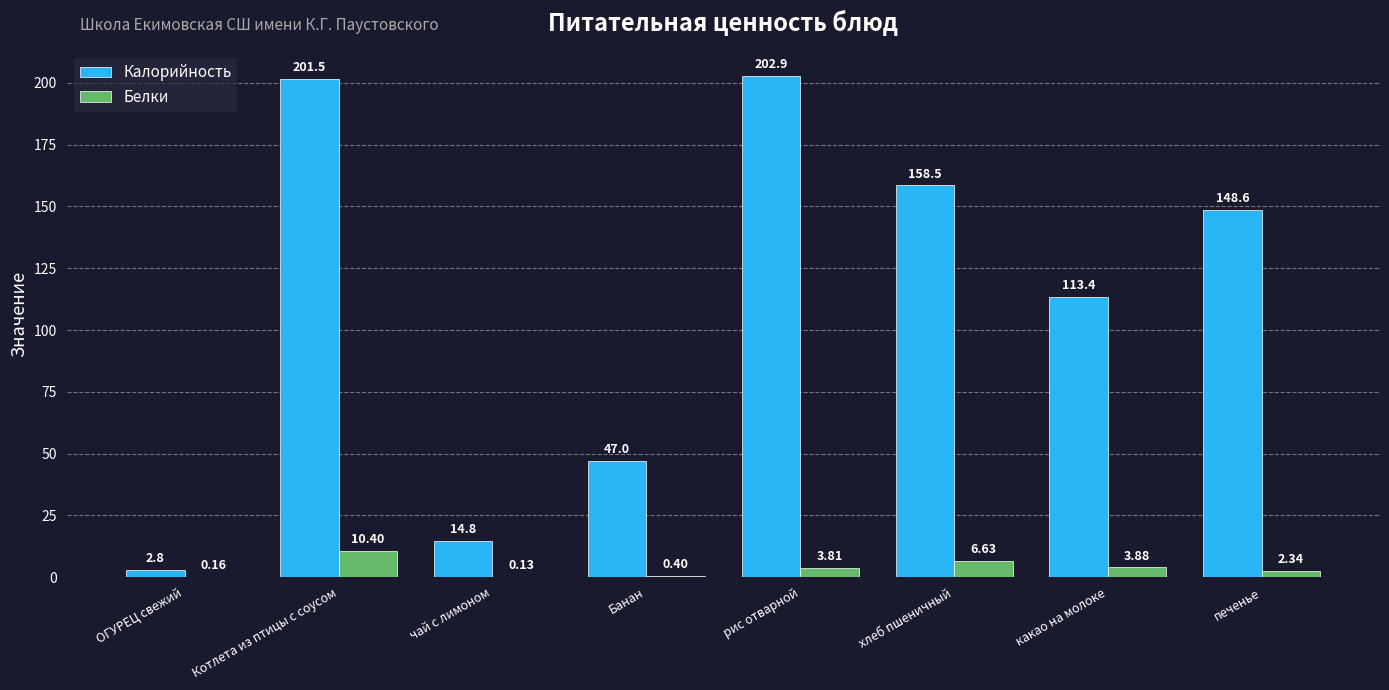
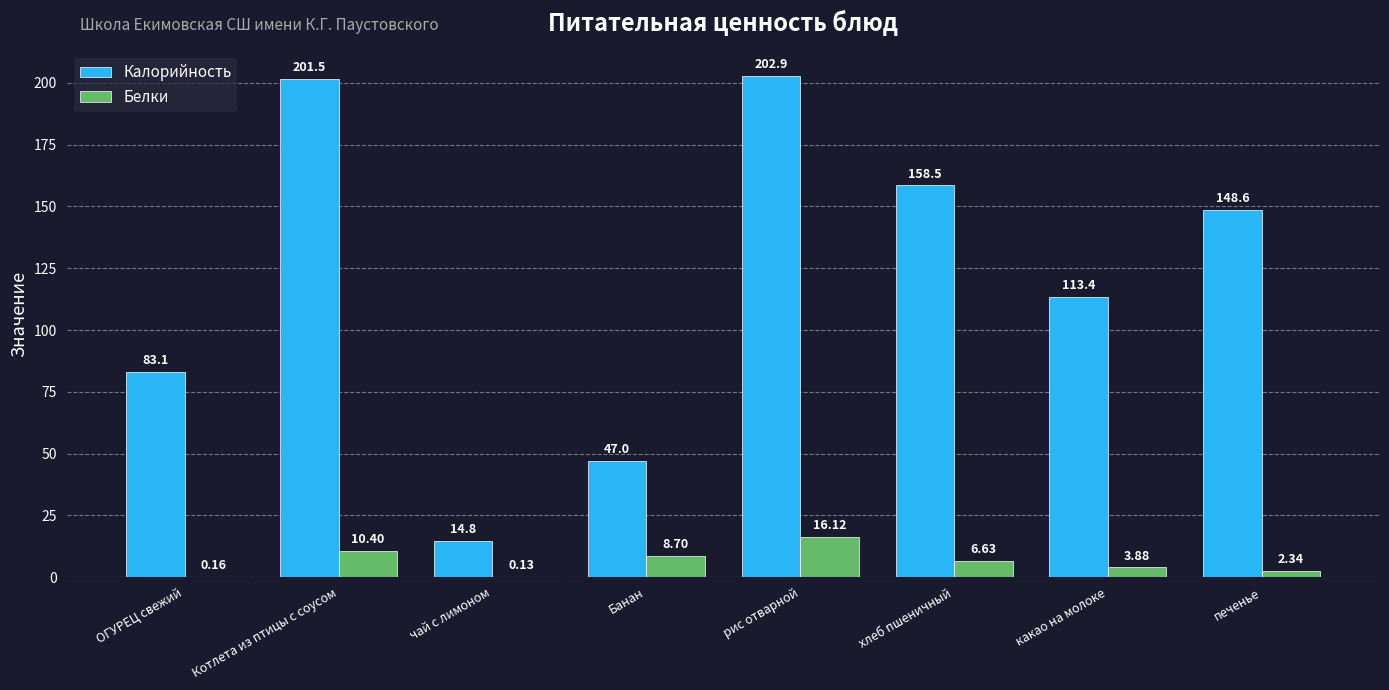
Калорийность, ОГУРЕЦ свежий: 2.8 -> 83.1
Белки, Банан: 0.40 -> 8.70
Белки, рис отварной: 3.81 -> 16.12
